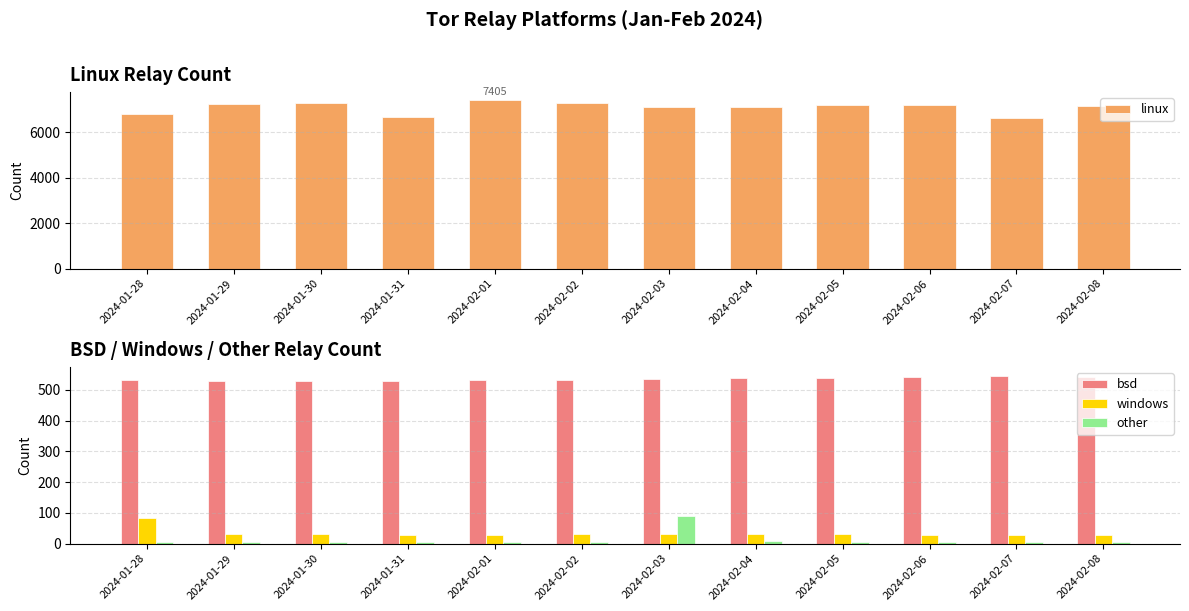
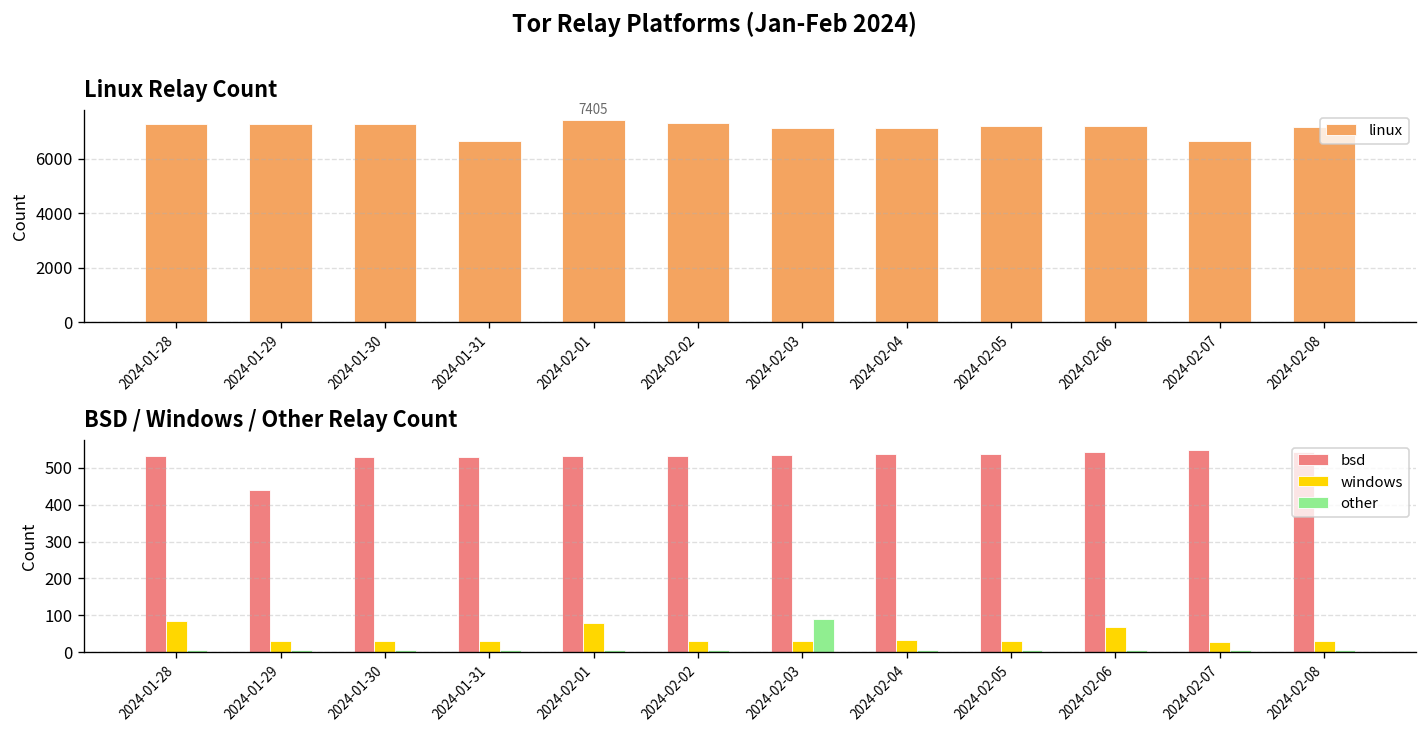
Linux Relay Count, 2024-01-28: 6800 -> 7300
BSD / Windows / Other Relay Count, bsd, 2024-01-29: 530 -> 440
BSD / Windows / Other Relay Count, windows, 2024-02-01: 30 -> 80
BSD / Windows / Other Relay Count, windows, 2024-02-06: 30 -> 70
